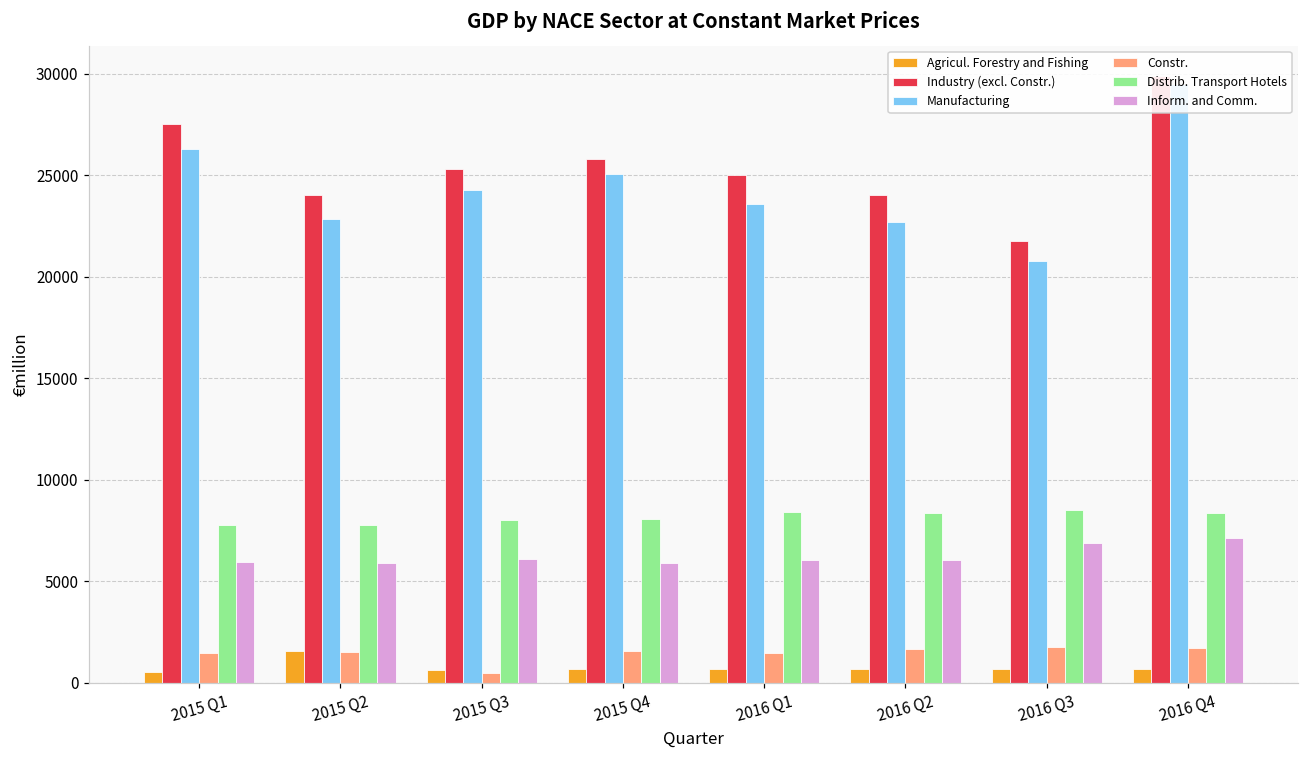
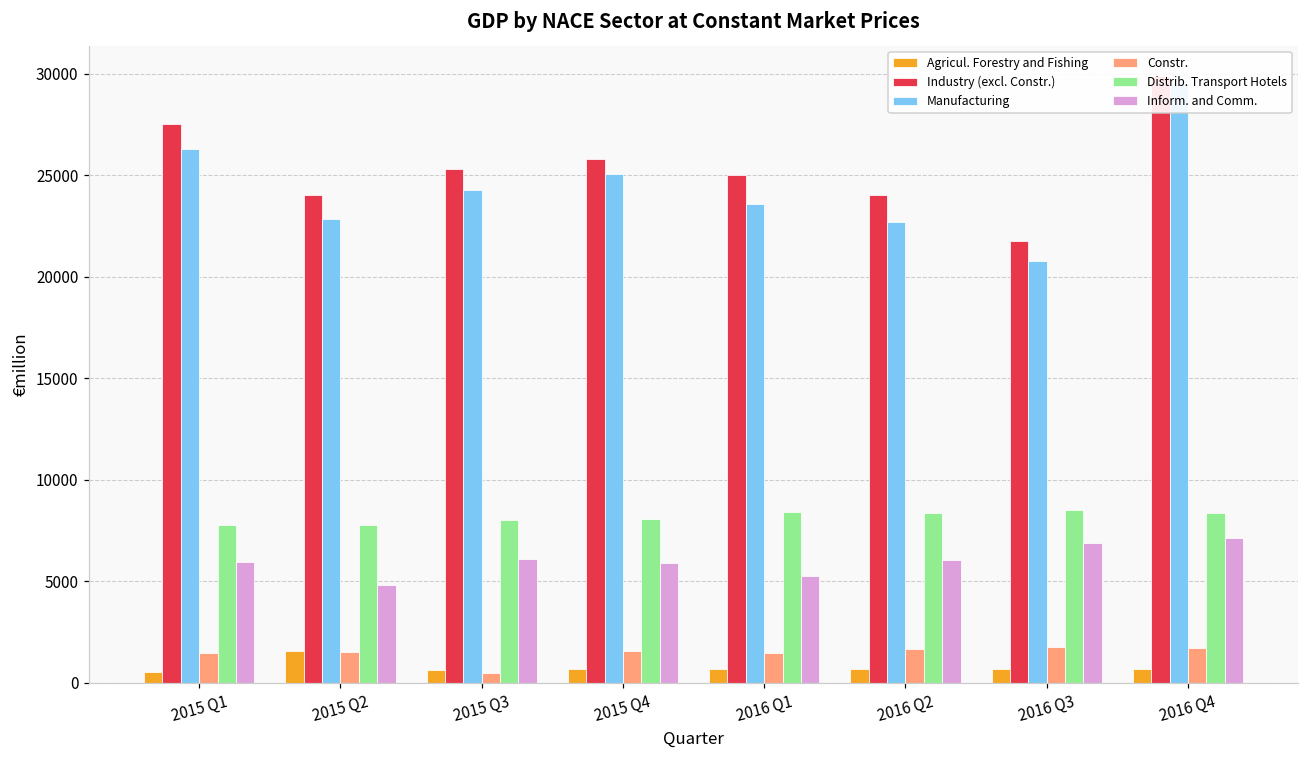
Inform. and Comm., 2015 Q2: 5900 -> 4800
Inform. and Comm., 2016 Q1: 6100 -> 5200
